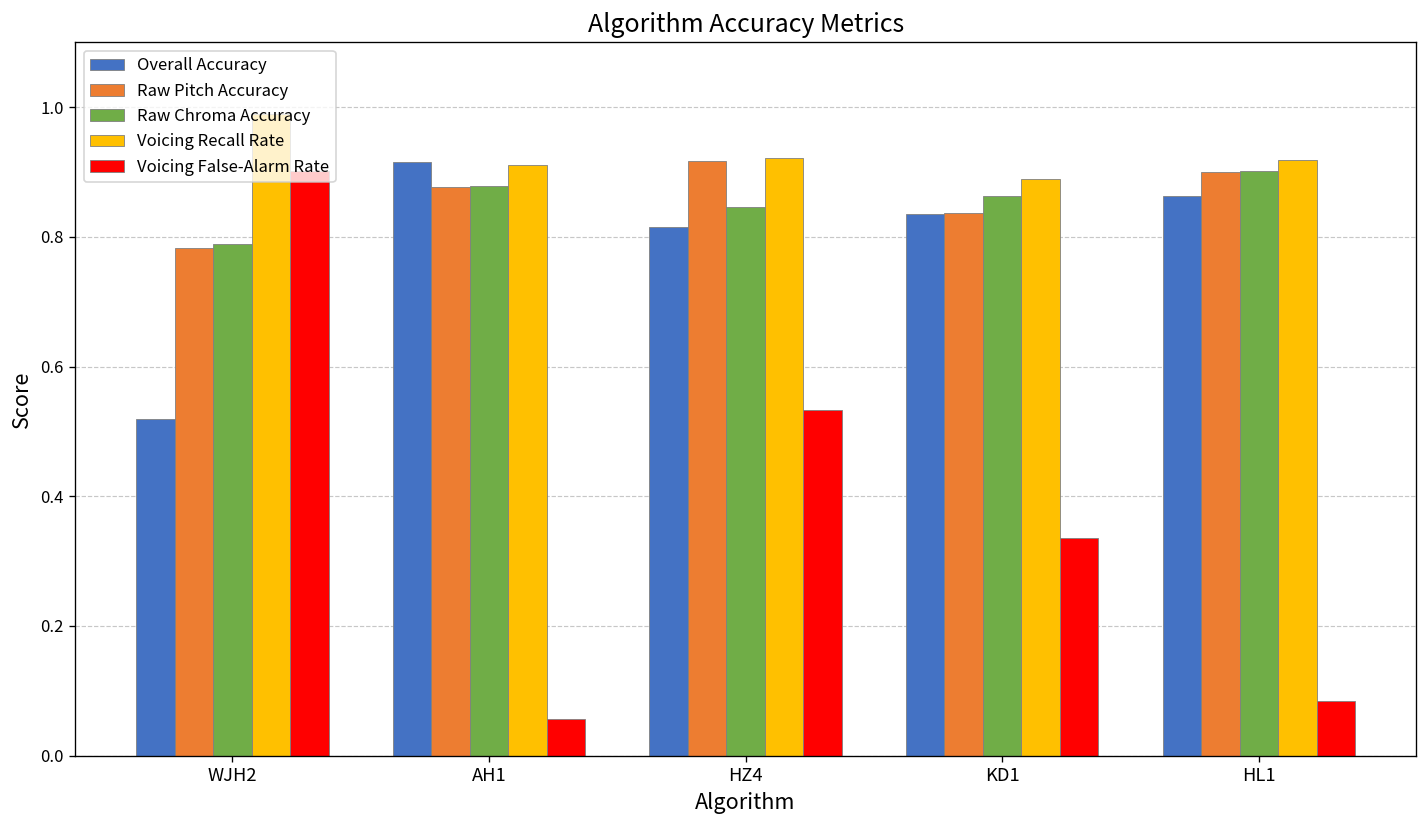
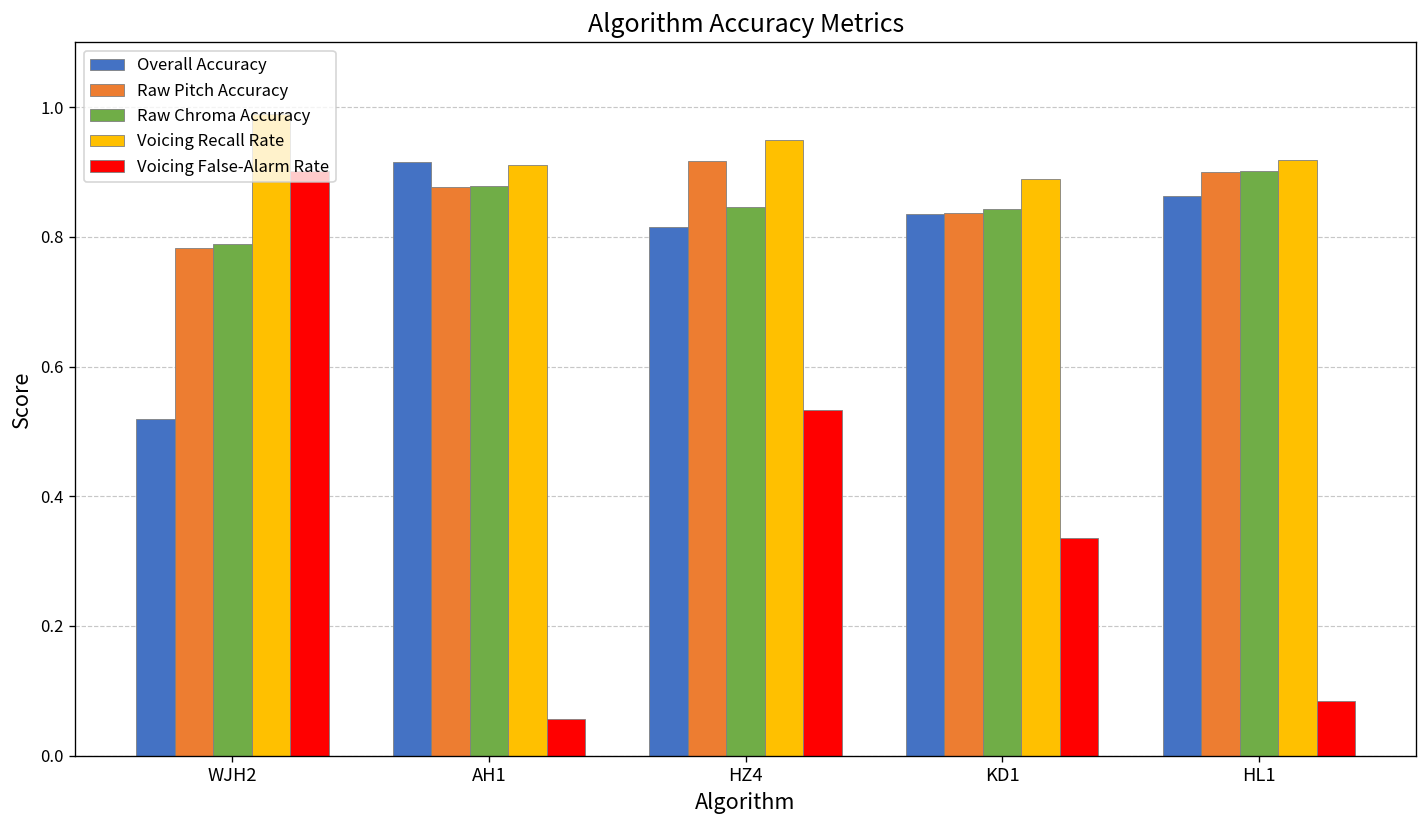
Voicing Recall Rate, HZ4: 0.92 -> 0.95
Raw Chroma Accuracy, KD1: 0.86 -> 0.84
